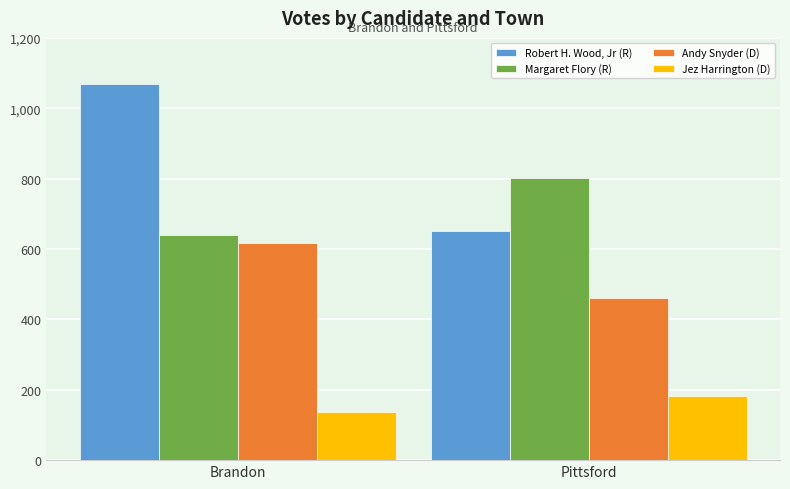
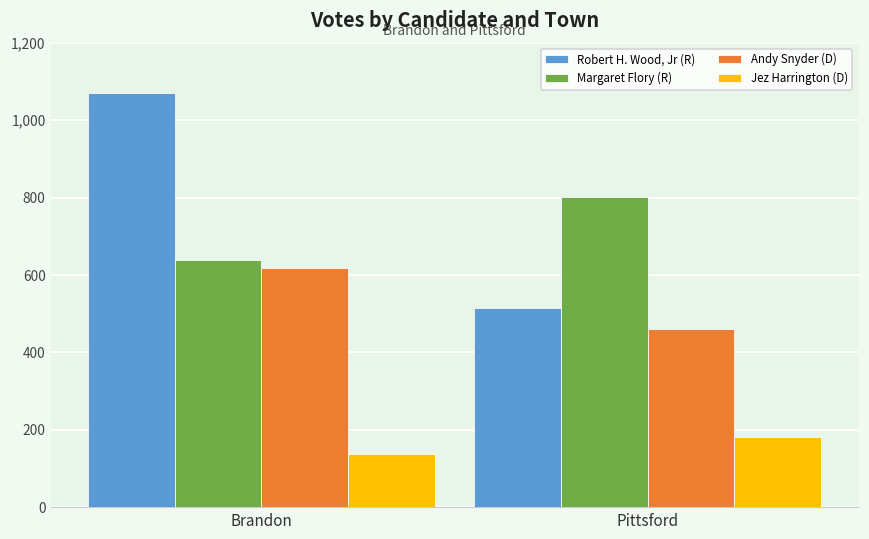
Robert H. Wood, Jr (R), Pittsford: 650 -> 520
